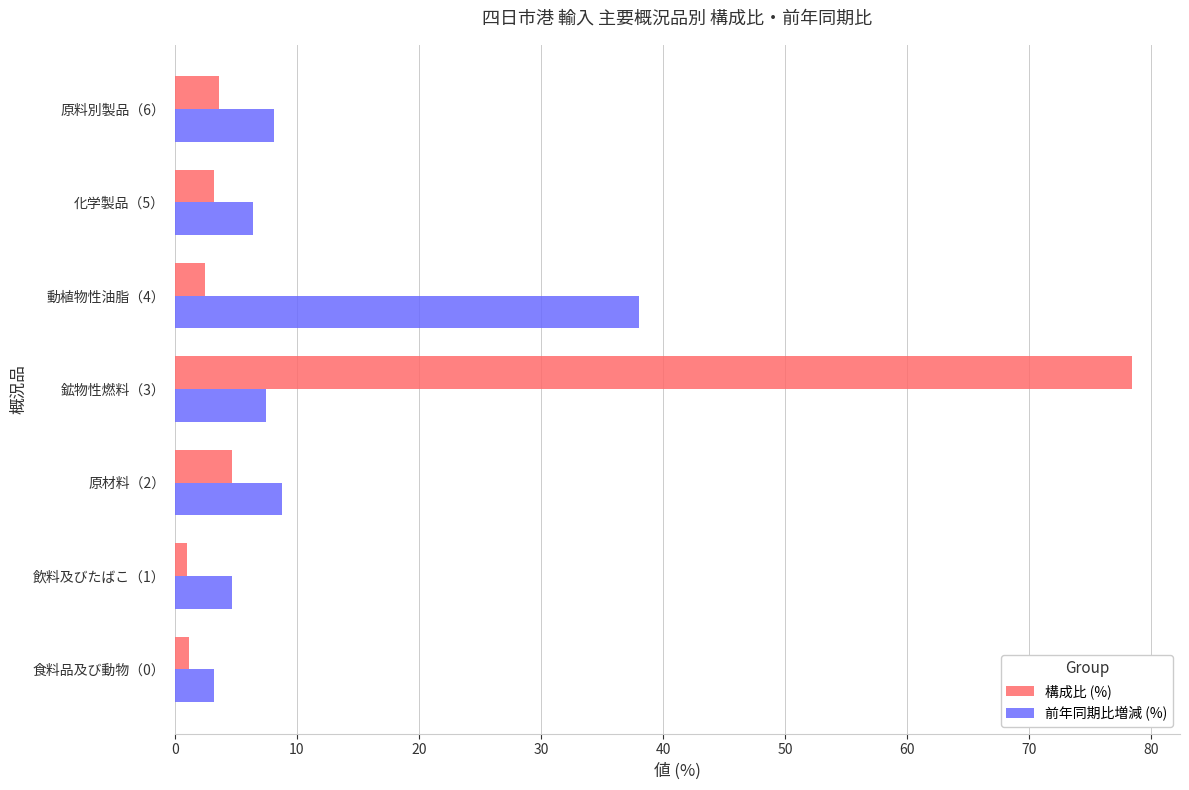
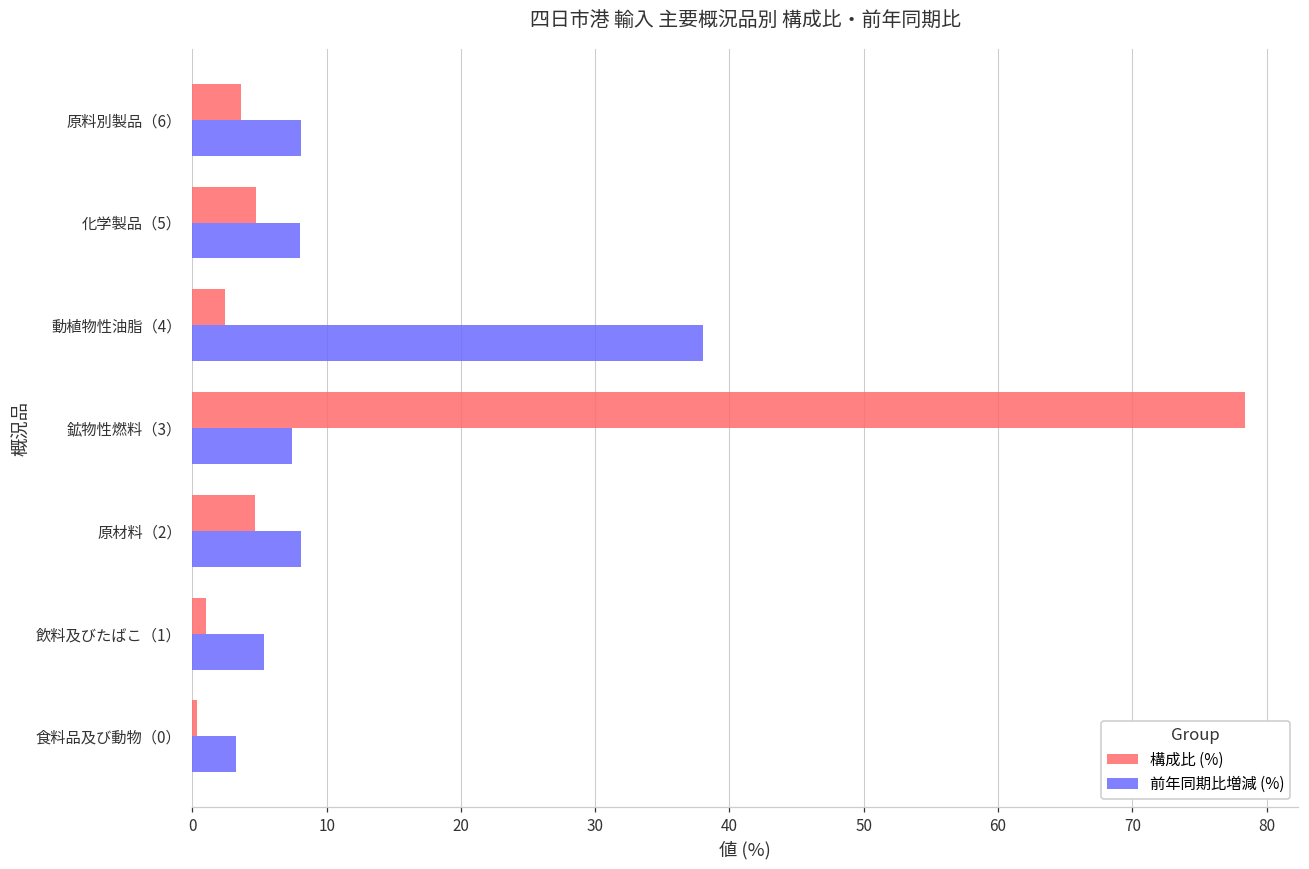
構成比 (%), 化学製品（5）: 3.2 -> 4.8
前年同期比増減 (%), 化学製品（5）: 6.4 -> 8.0
前年同期比増減 (%), 原材料（2）: 8.8 -> 8.1
前年同期比増減 (%), 飲料及びたばこ（1）: 4.6 -> 5.4
構成比 (%), 食料品及び動物（0）: 1.2 -> 0.4
